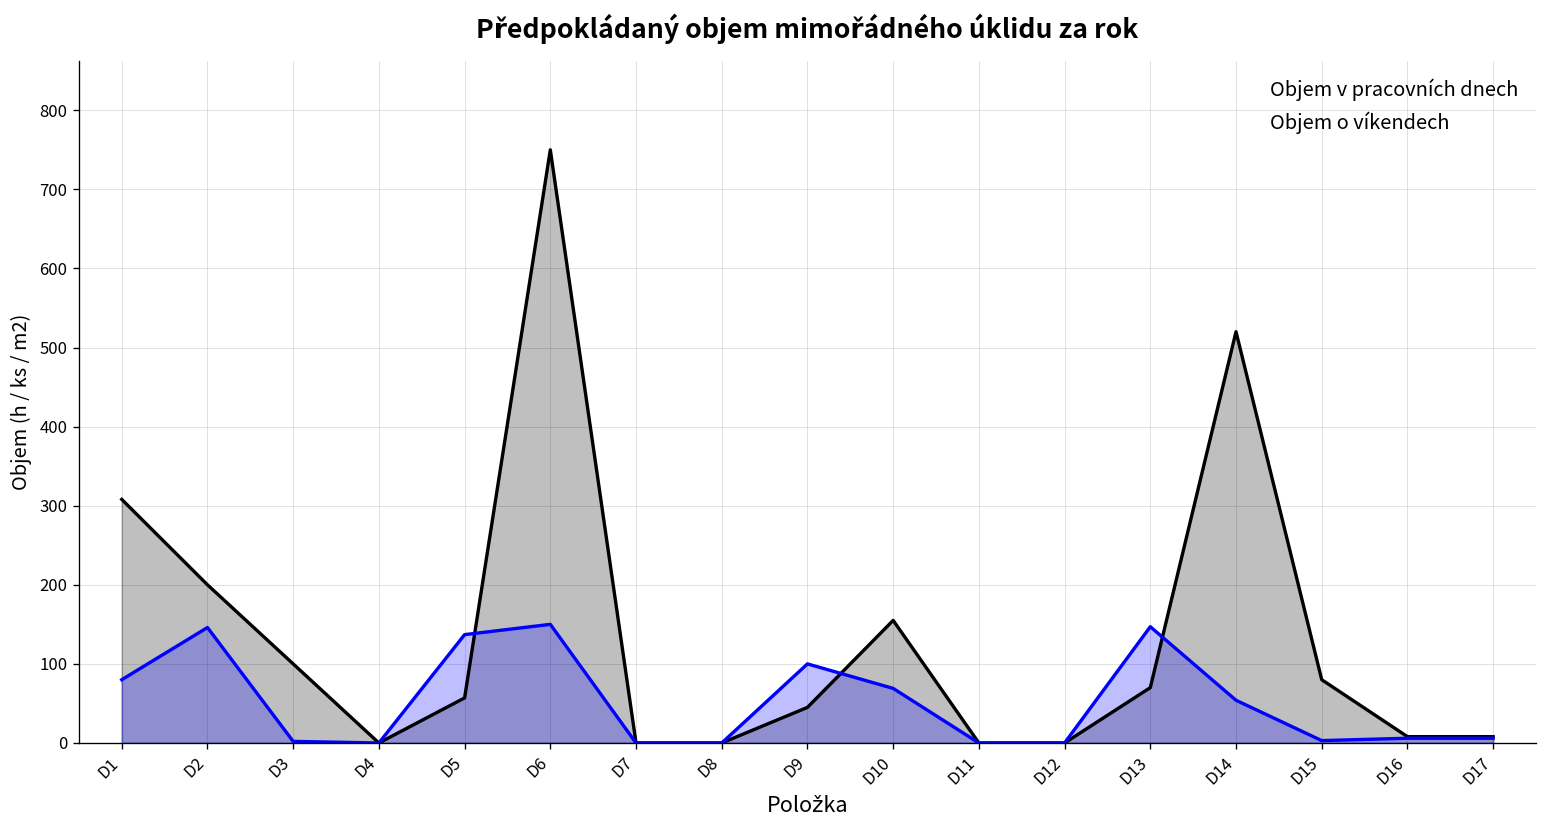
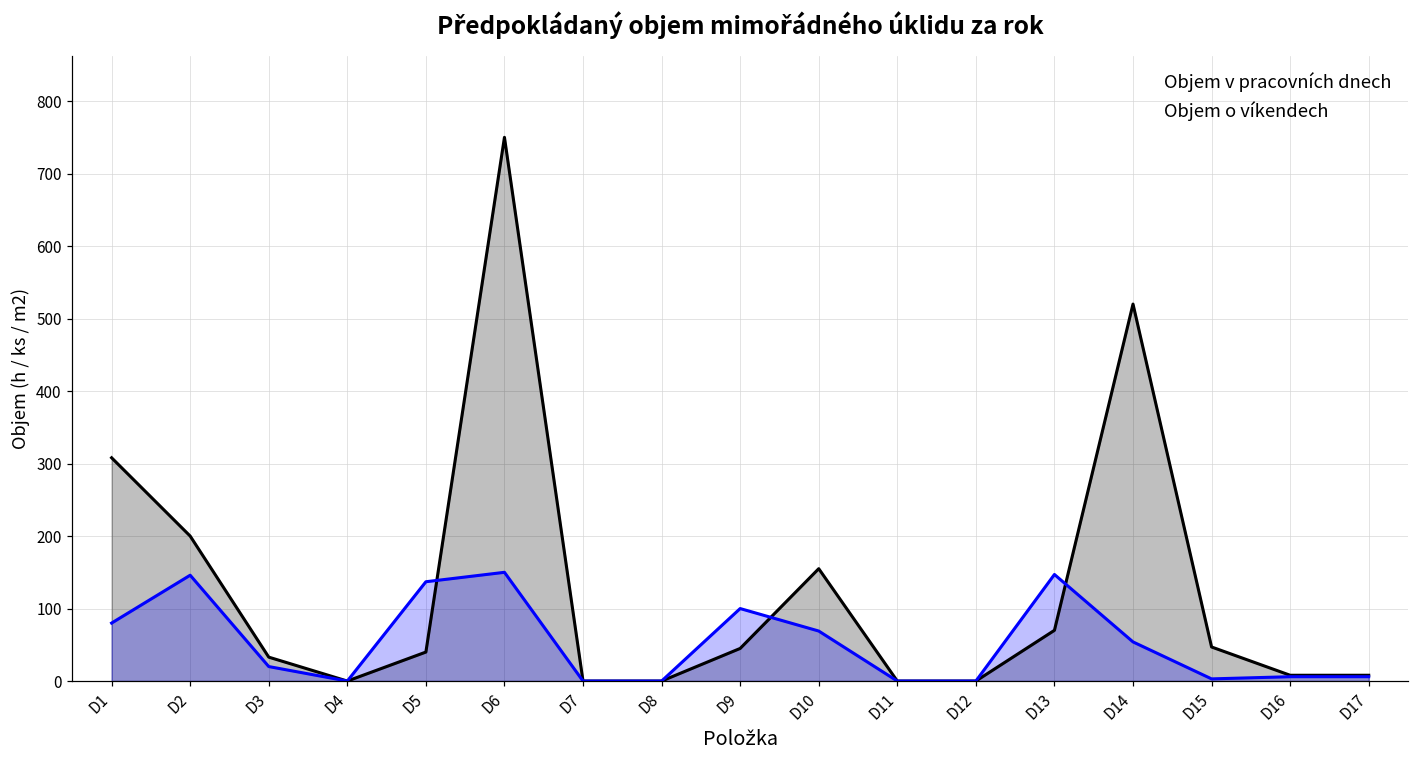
Objem v pracovních dnech, D3: 100 -> 30
Objem o víkendech, D3: 0 -> 20
Objem v pracovních dnech, D5: 60 -> 40
Objem v pracovních dnech, D15: 80 -> 50
